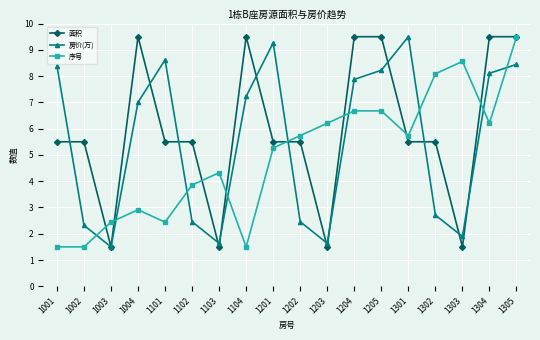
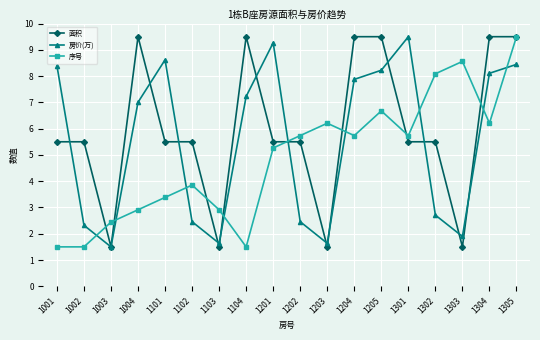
序号, 1101: 2.4 -> 3.4
序号, 1103: 4.3 -> 2.9
序号, 1204: 6.7 -> 5.7
